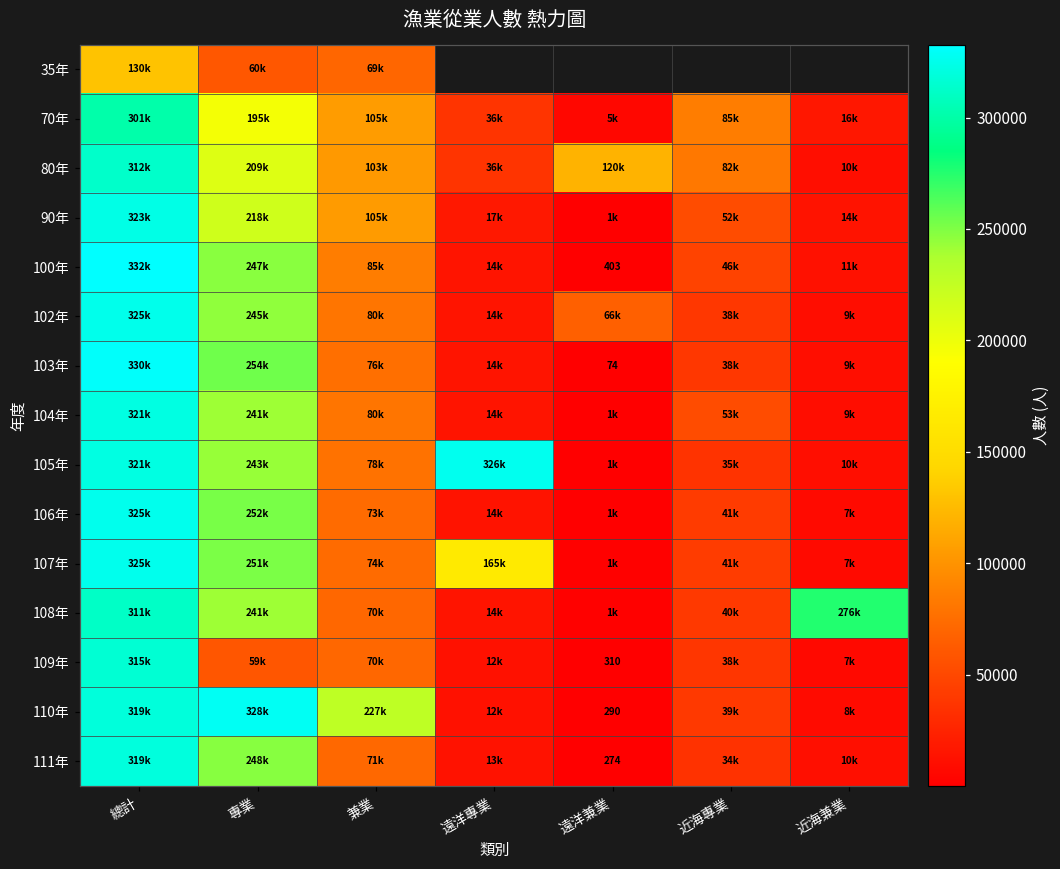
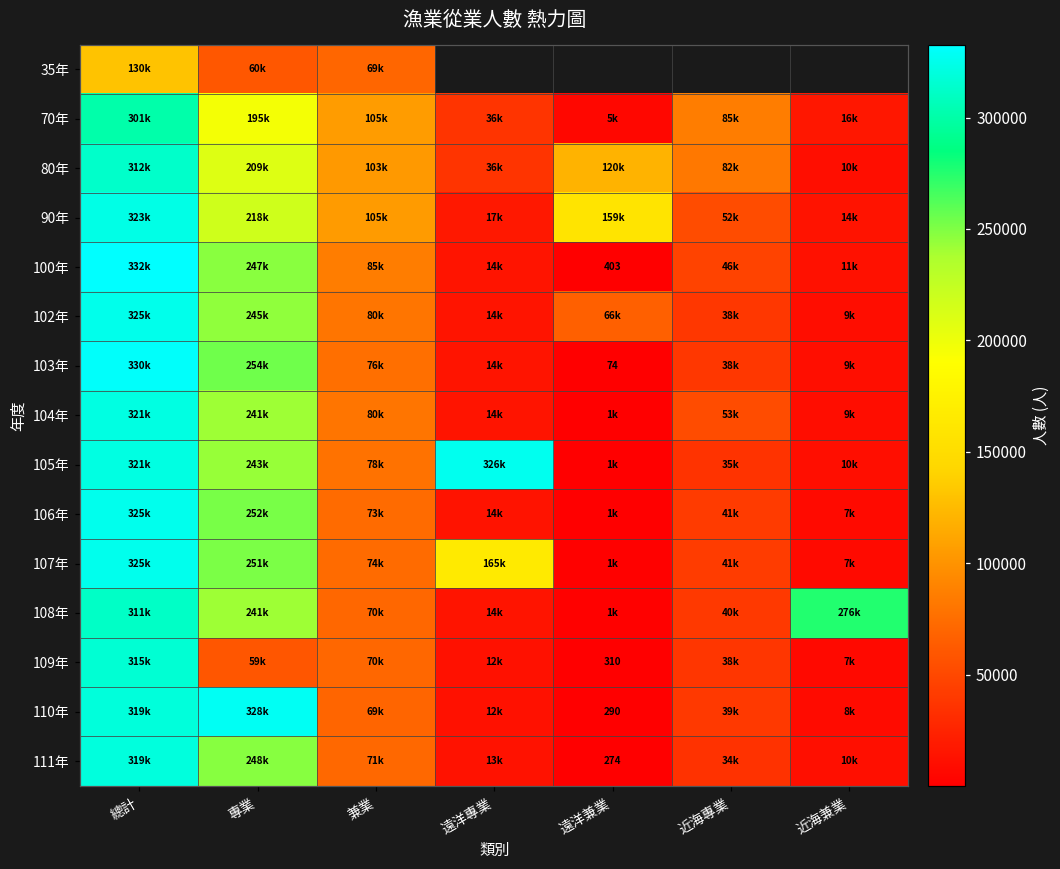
90年, 遠洋兼業: 1k -> 159k
110年, 兼業: 227k -> 69k
